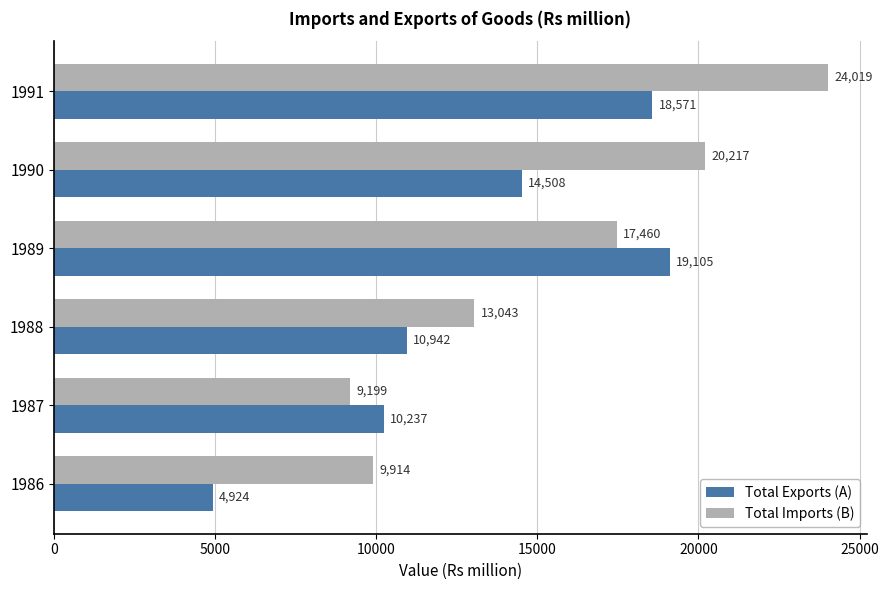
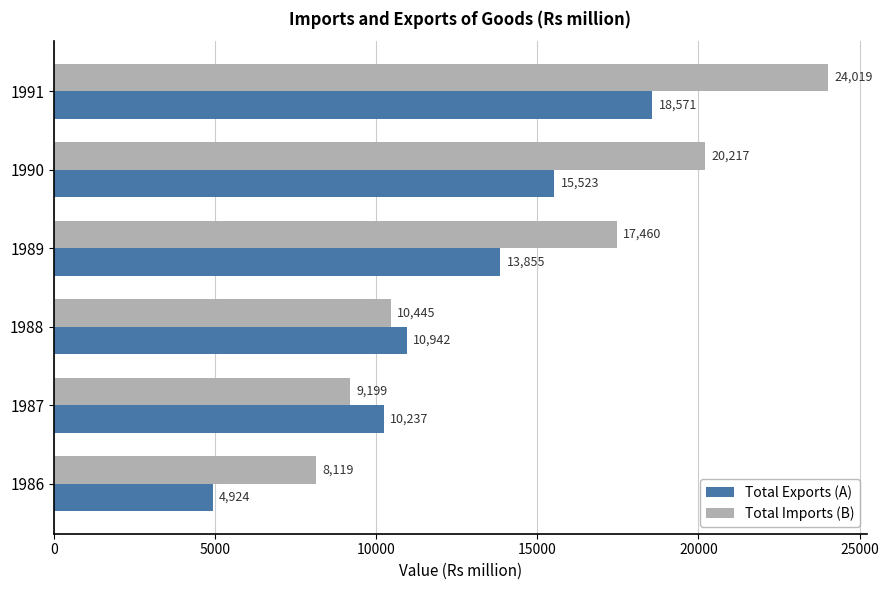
Total Exports (A), 1990: 14,508 -> 15,523
Total Exports (A), 1989: 19,105 -> 13,855
Total Imports (B), 1988: 13,043 -> 10,445
Total Imports (B), 1986: 9,914 -> 8,119
